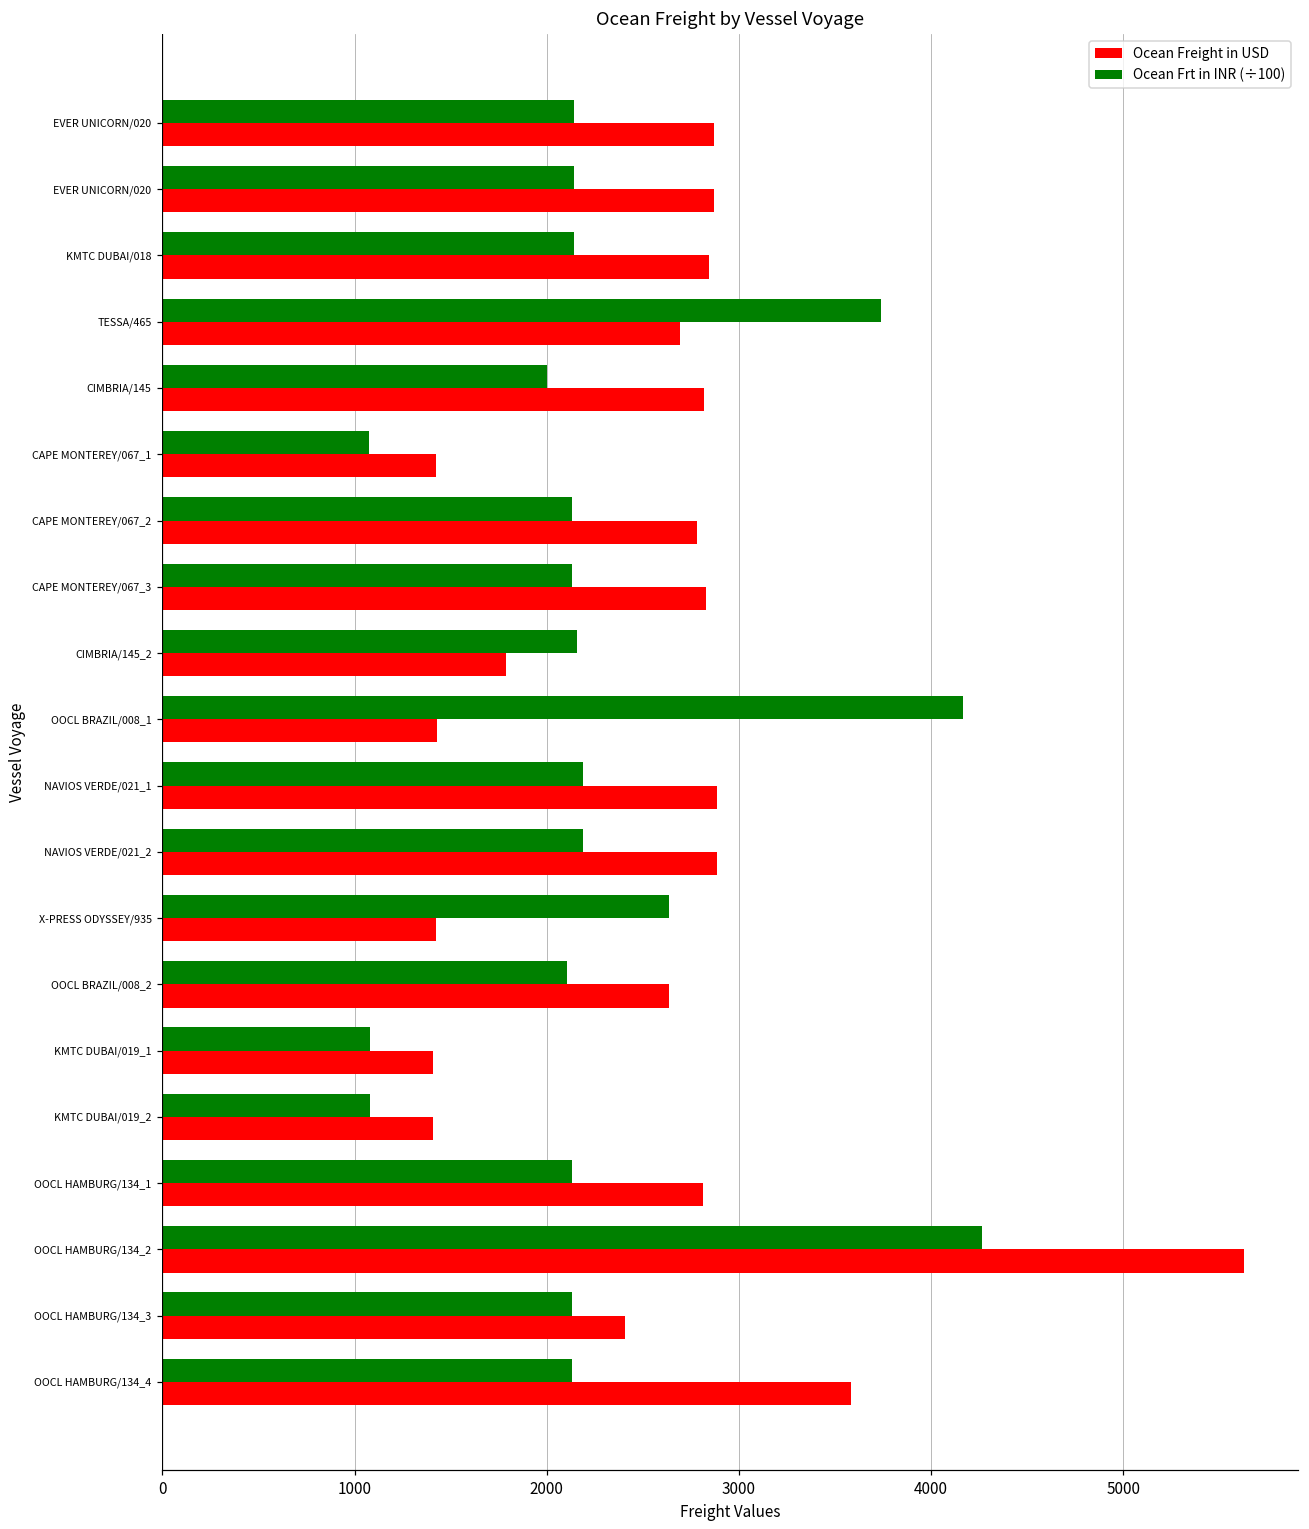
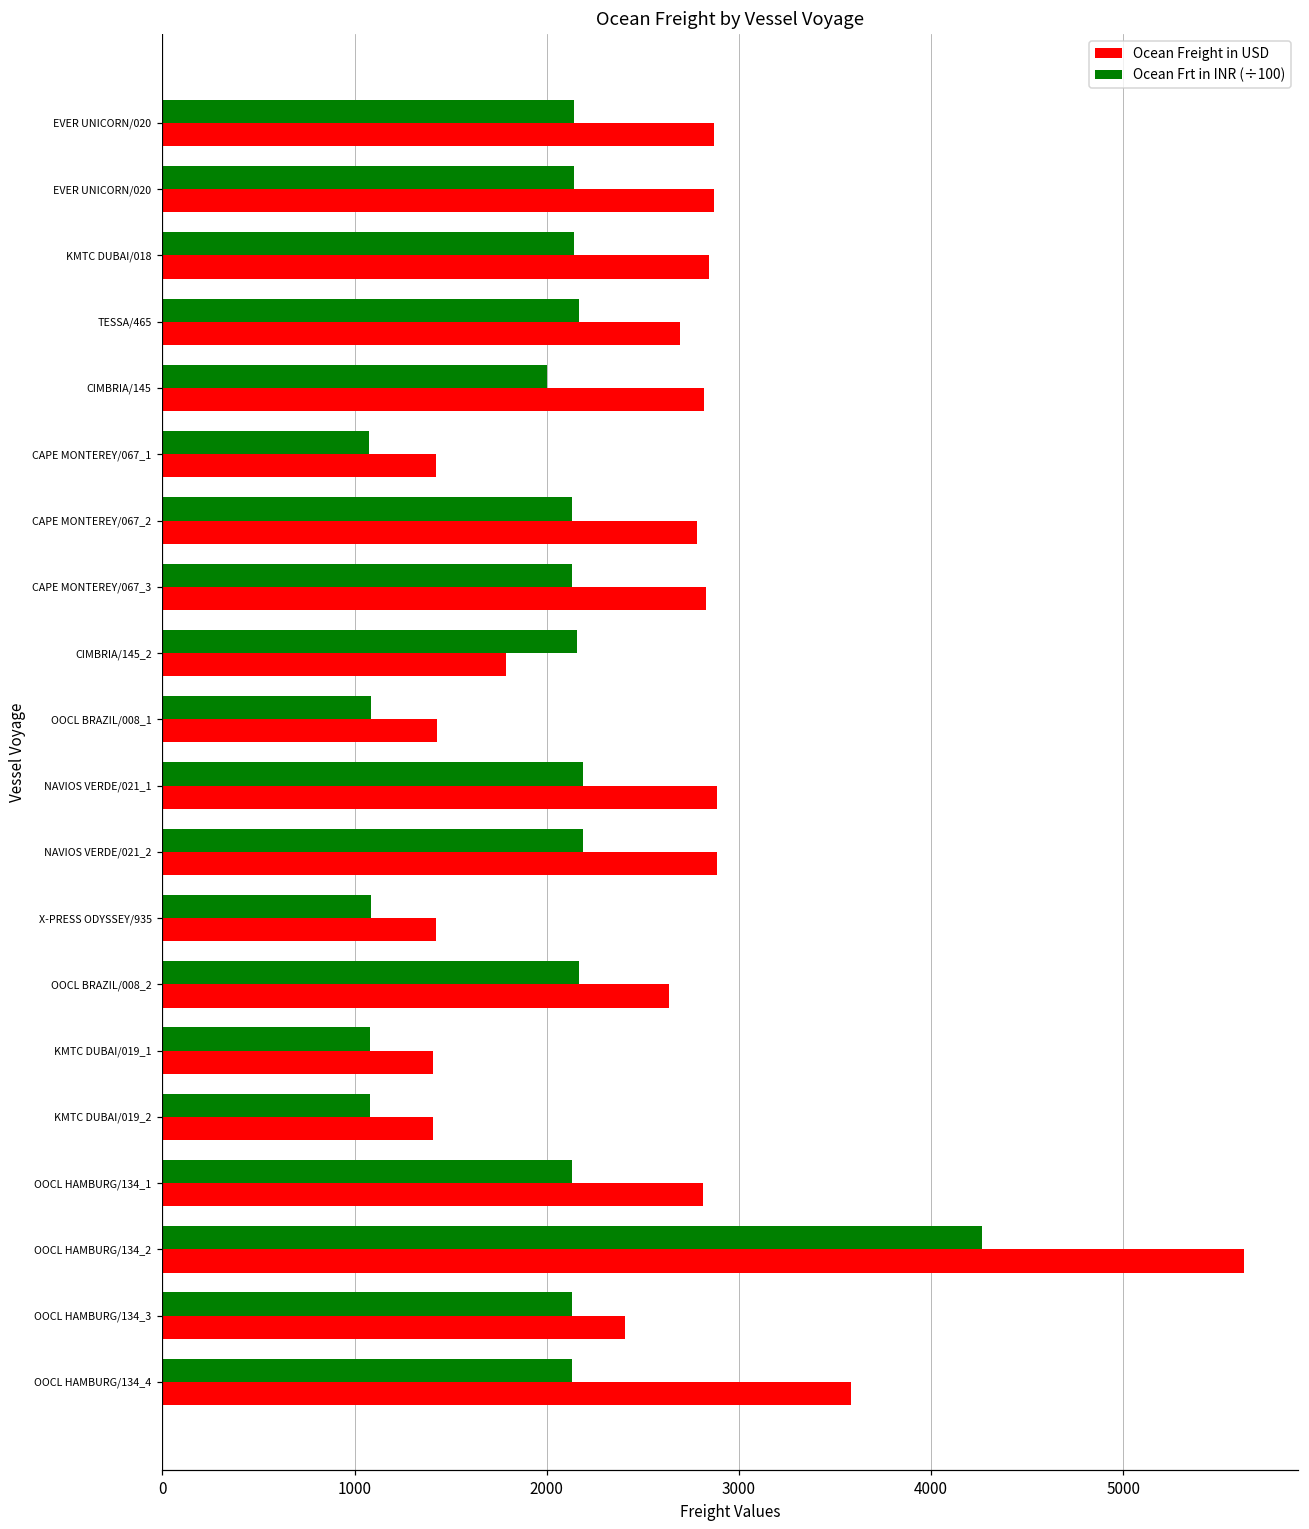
Ocean Frt in INR (÷100), TESSA/465: 3740 -> 2170
Ocean Frt in INR (÷100), OOCL BRAZIL/008_1: 4170 -> 1080
Ocean Frt in INR (÷100), X-PRESS ODYSSEY/935: 2640 -> 1090
Ocean Frt in INR (÷100), OOCL BRAZIL/008_2: 2100 -> 2170
